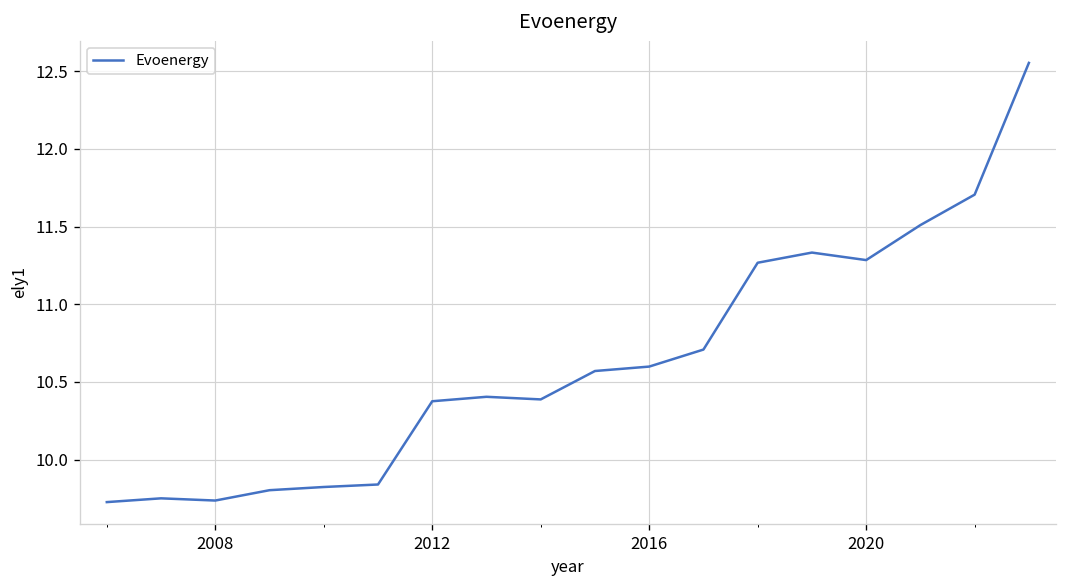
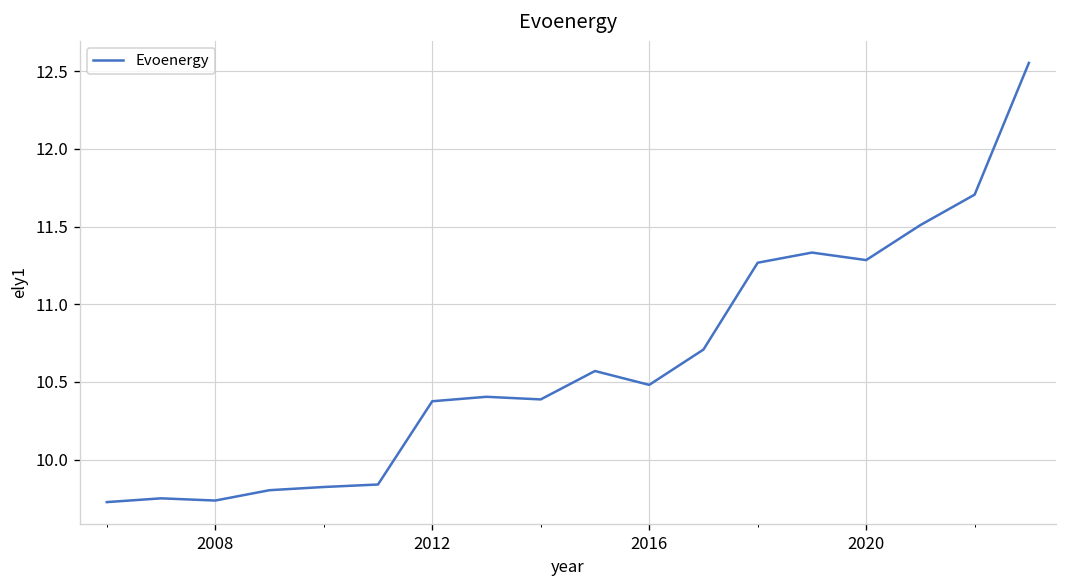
2016: 10.60 -> 10.48
